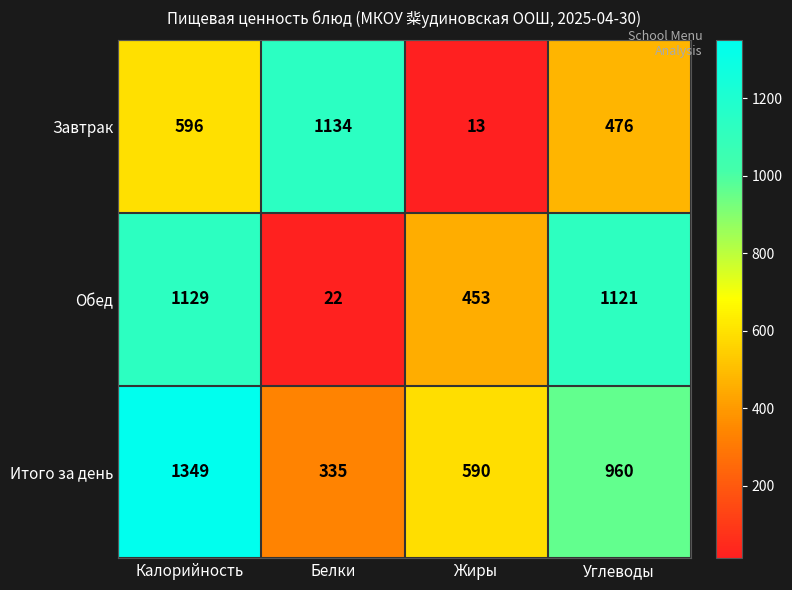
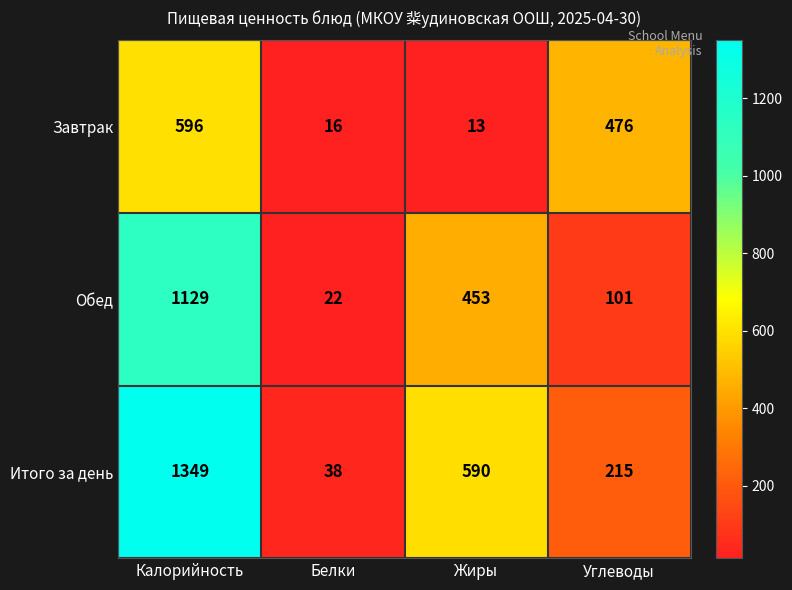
Завтрак, Белки: 1134 -> 16
Обед, Углеводы: 1121 -> 101
Итого за день, Белки: 335 -> 38
Итого за день, Углеводы: 960 -> 215
